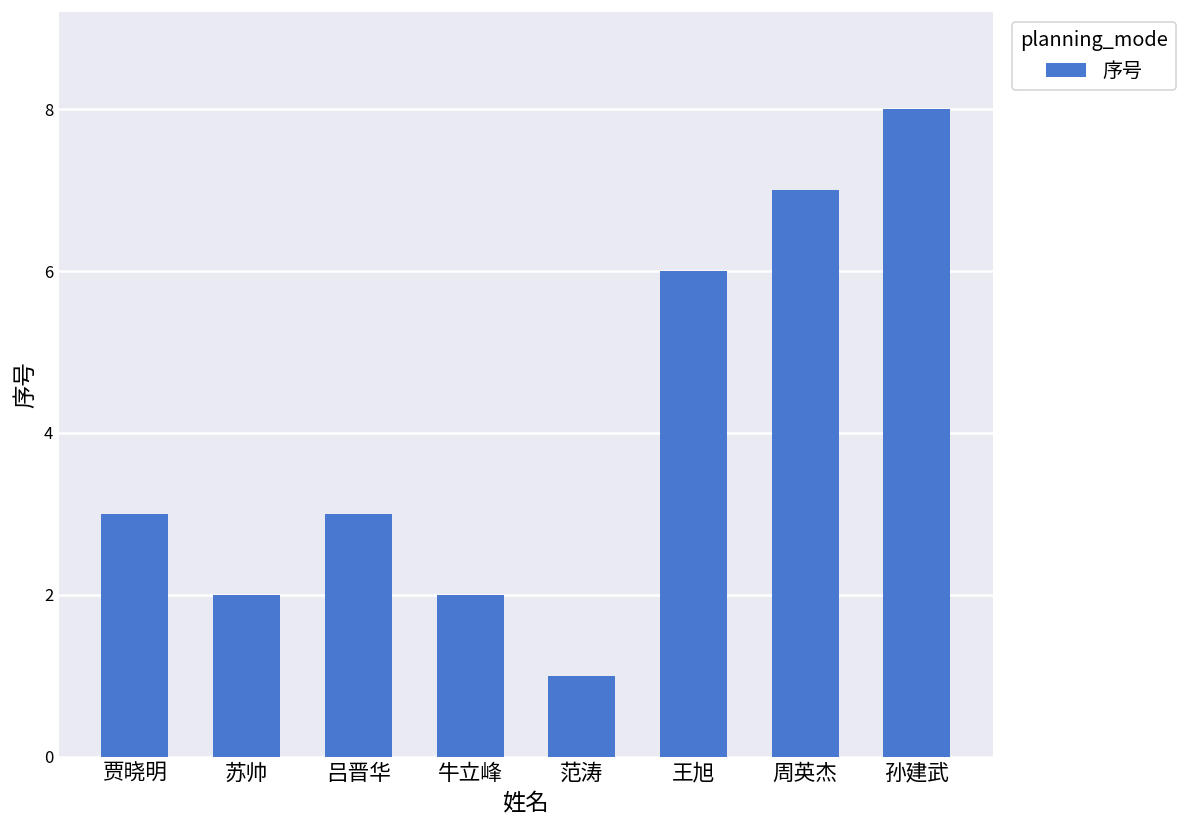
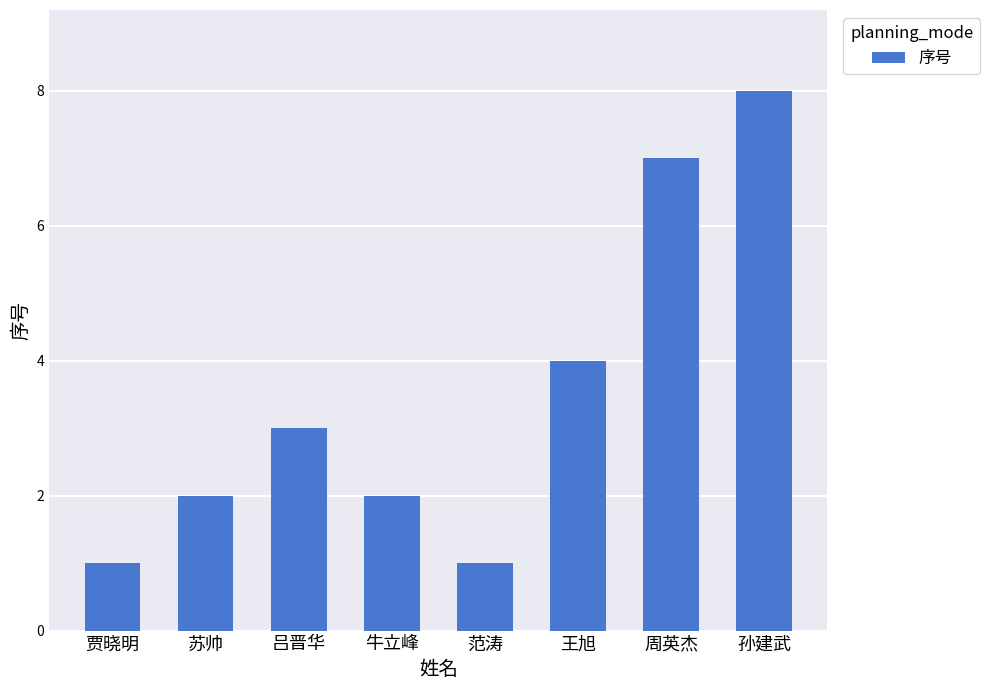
贾晓明: 3 -> 1
王旭: 6 -> 4
